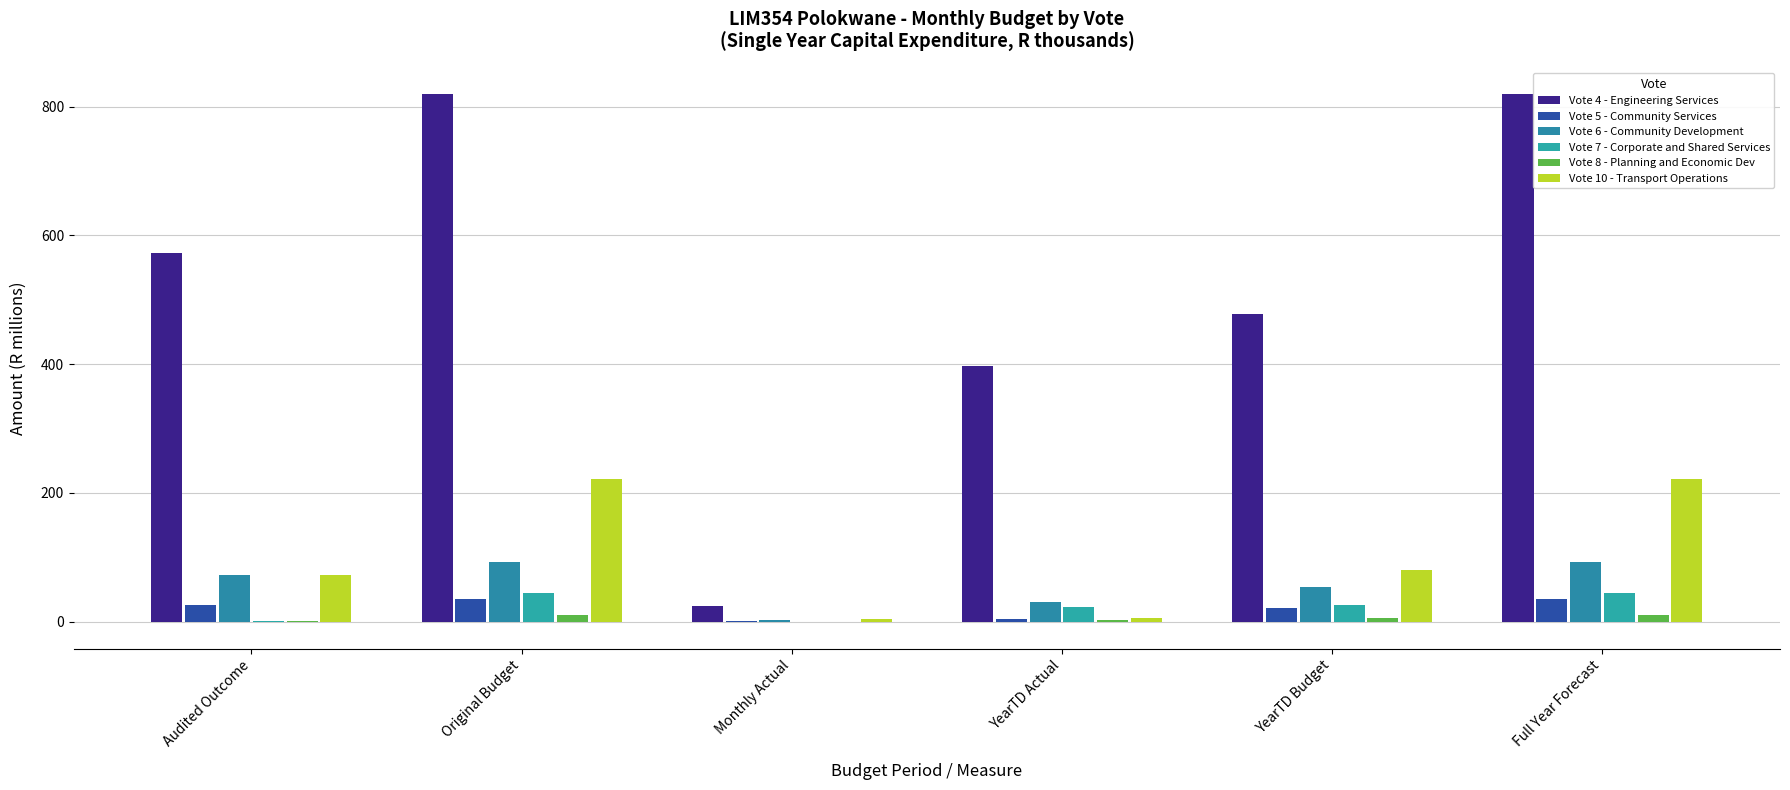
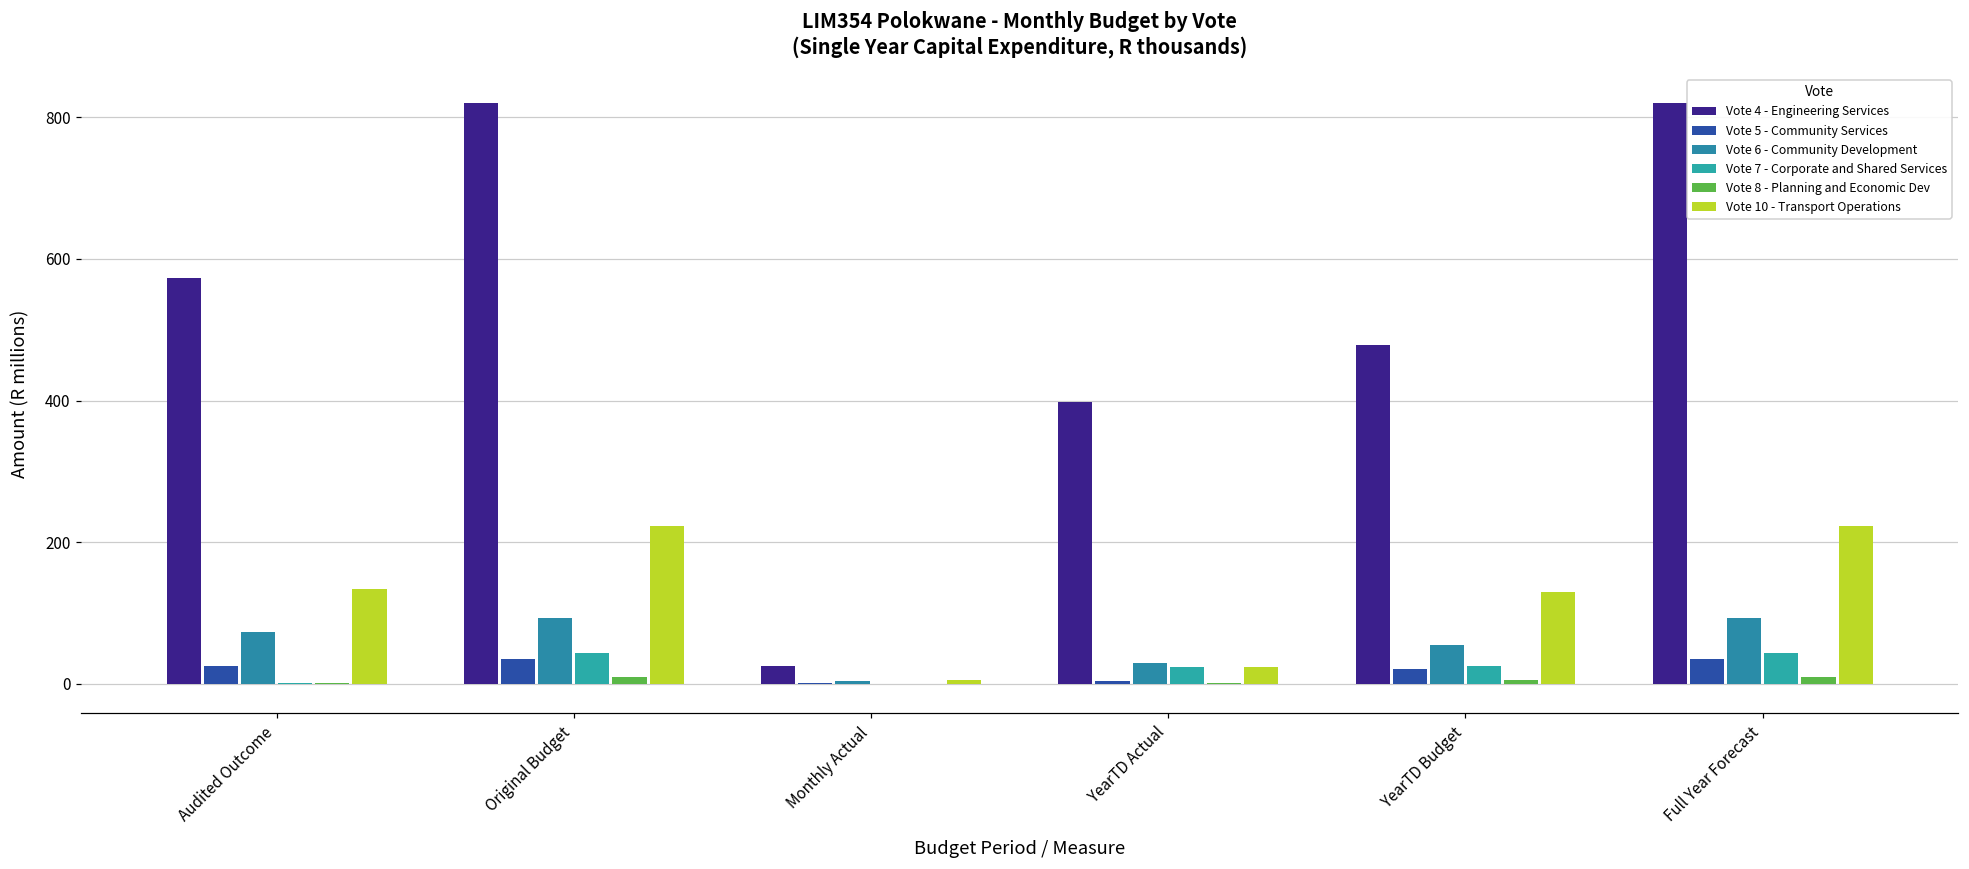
Vote 10 - Transport Operations, Audited Outcome: 70 -> 130
Vote 10 - Transport Operations, YearTD Actual: 10 -> 20
Vote 10 - Transport Operations, YearTD Budget: 80 -> 130
